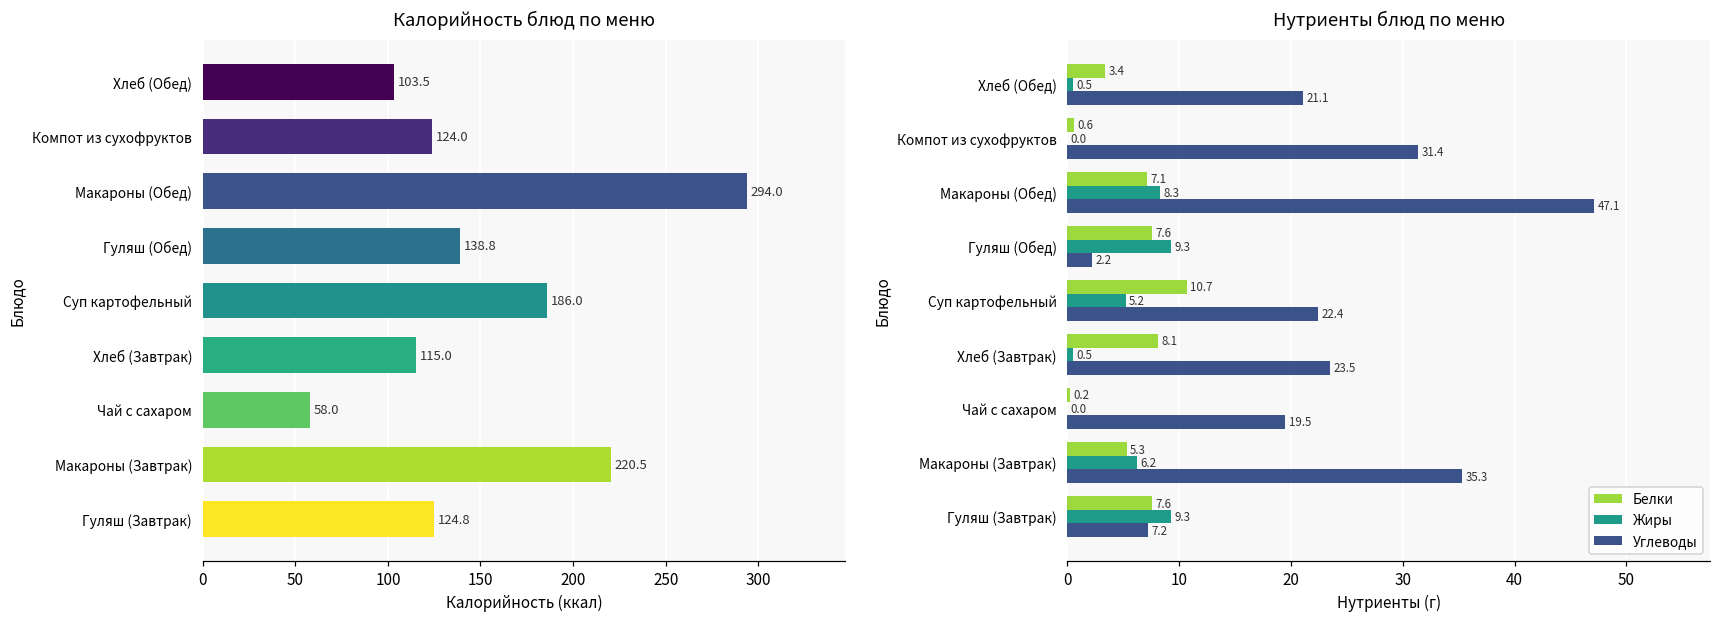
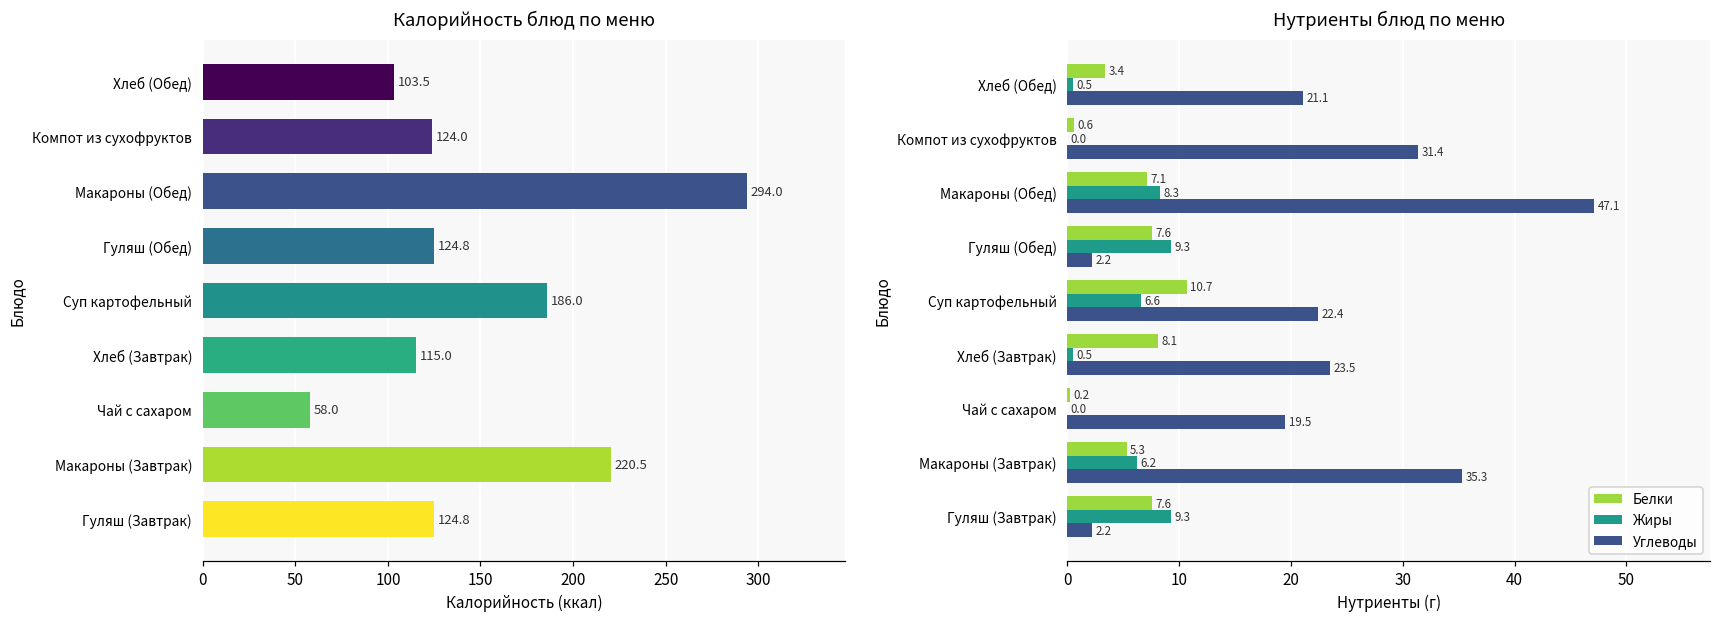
Калорийность блюд по меню, Гуляш (Обед): 138.8 -> 124.8
Нутриенты блюд по меню, Жиры, Суп картофельный: 5.2 -> 6.6
Нутриенты блюд по меню, Углеводы, Гуляш (Завтрак): 7.2 -> 2.2
